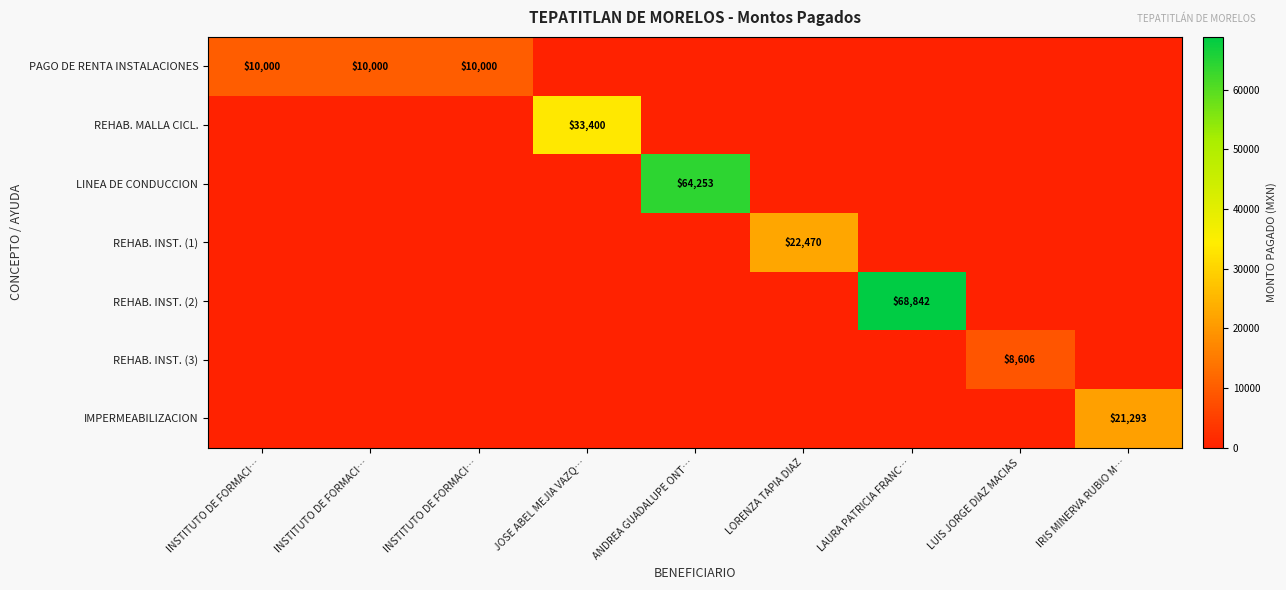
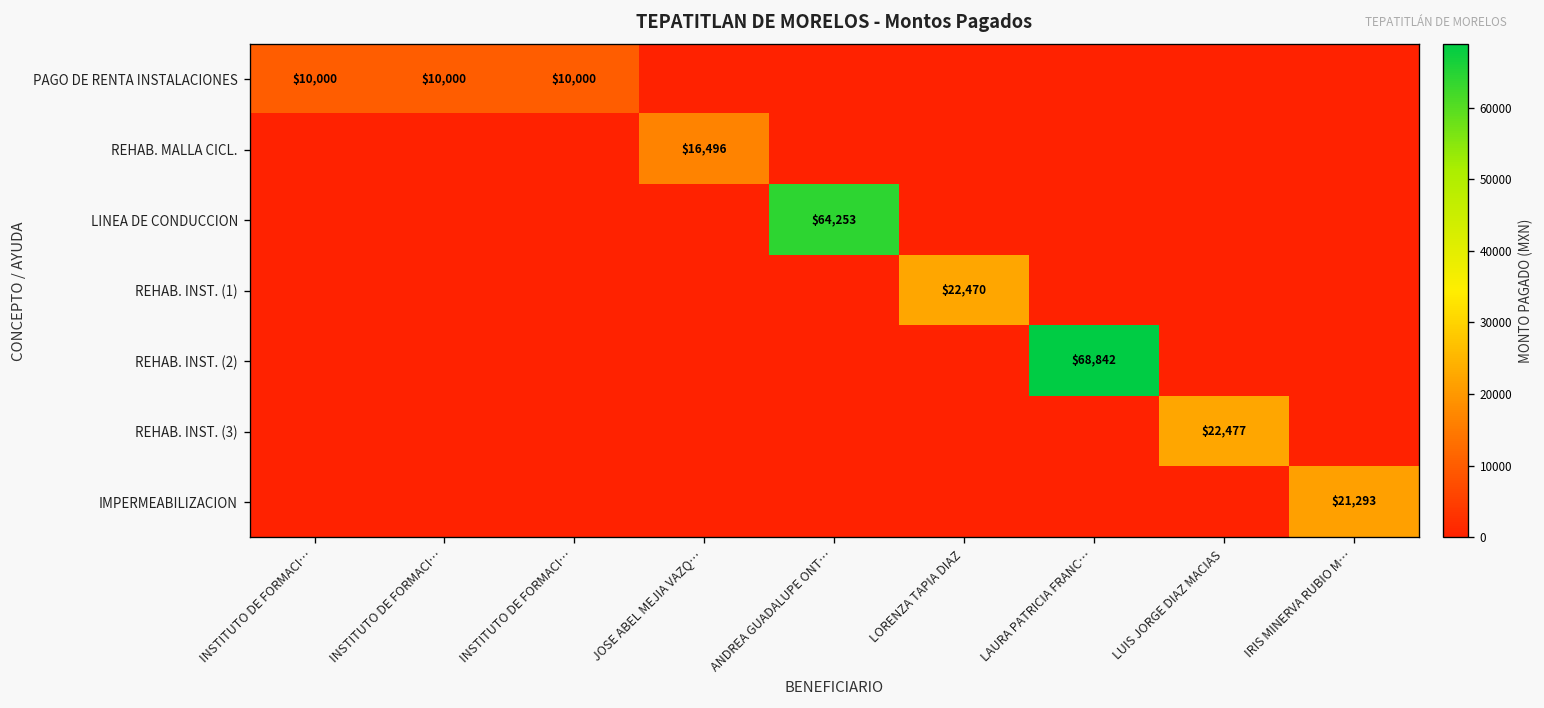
REHAB. MALLA CICL., JOSE ABEL MEJIA VAZQ…: $33,400 -> $16,496
REHAB. INST. (3), LUIS JORGE DIAZ MACIAS: $8,606 -> $22,477
